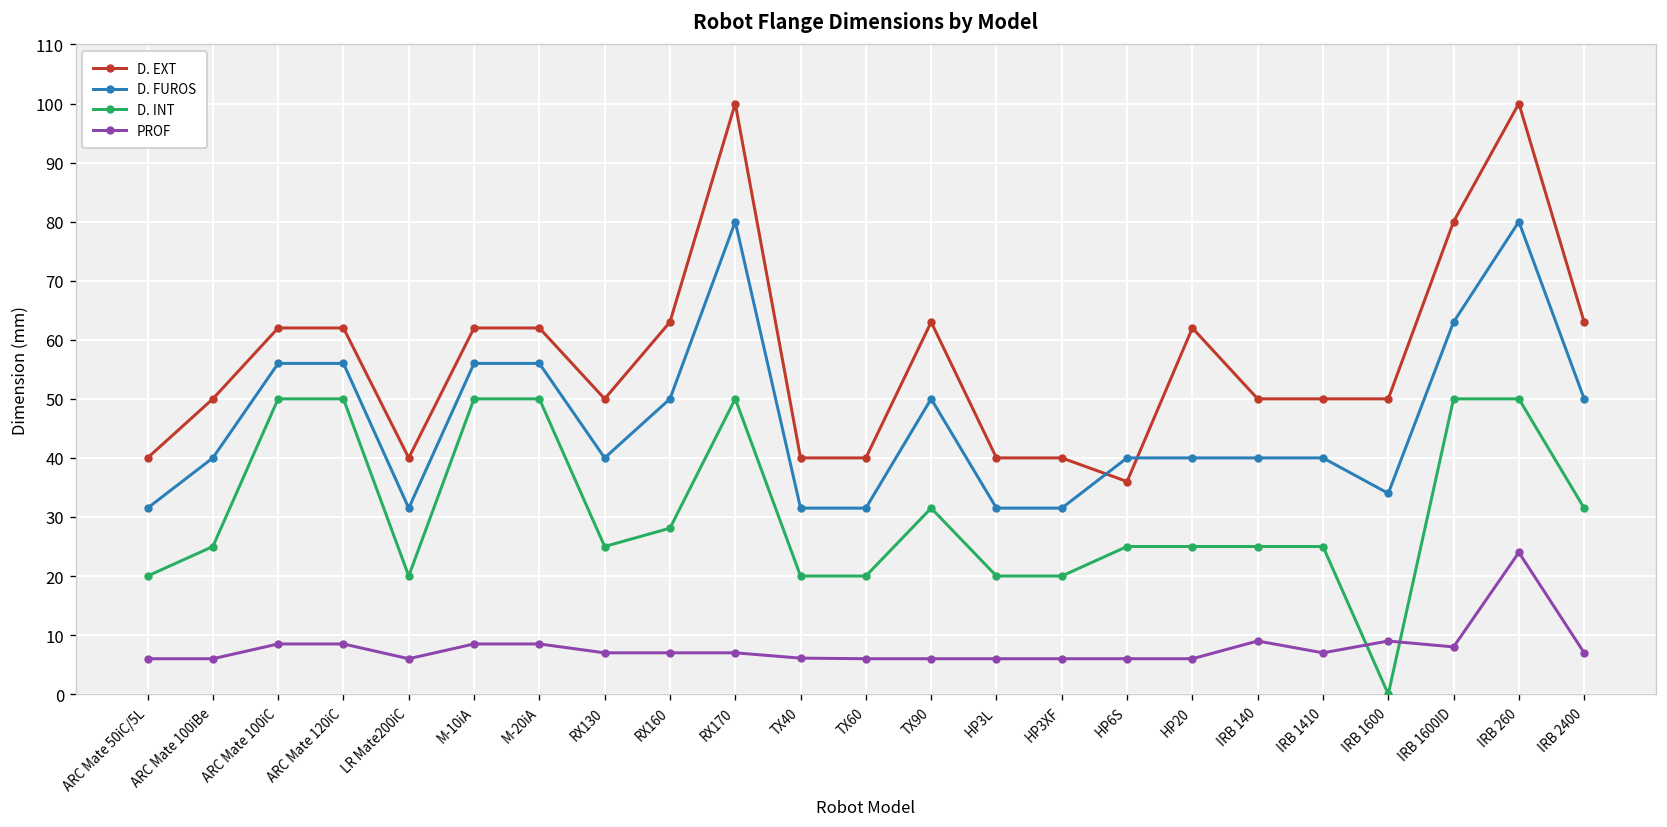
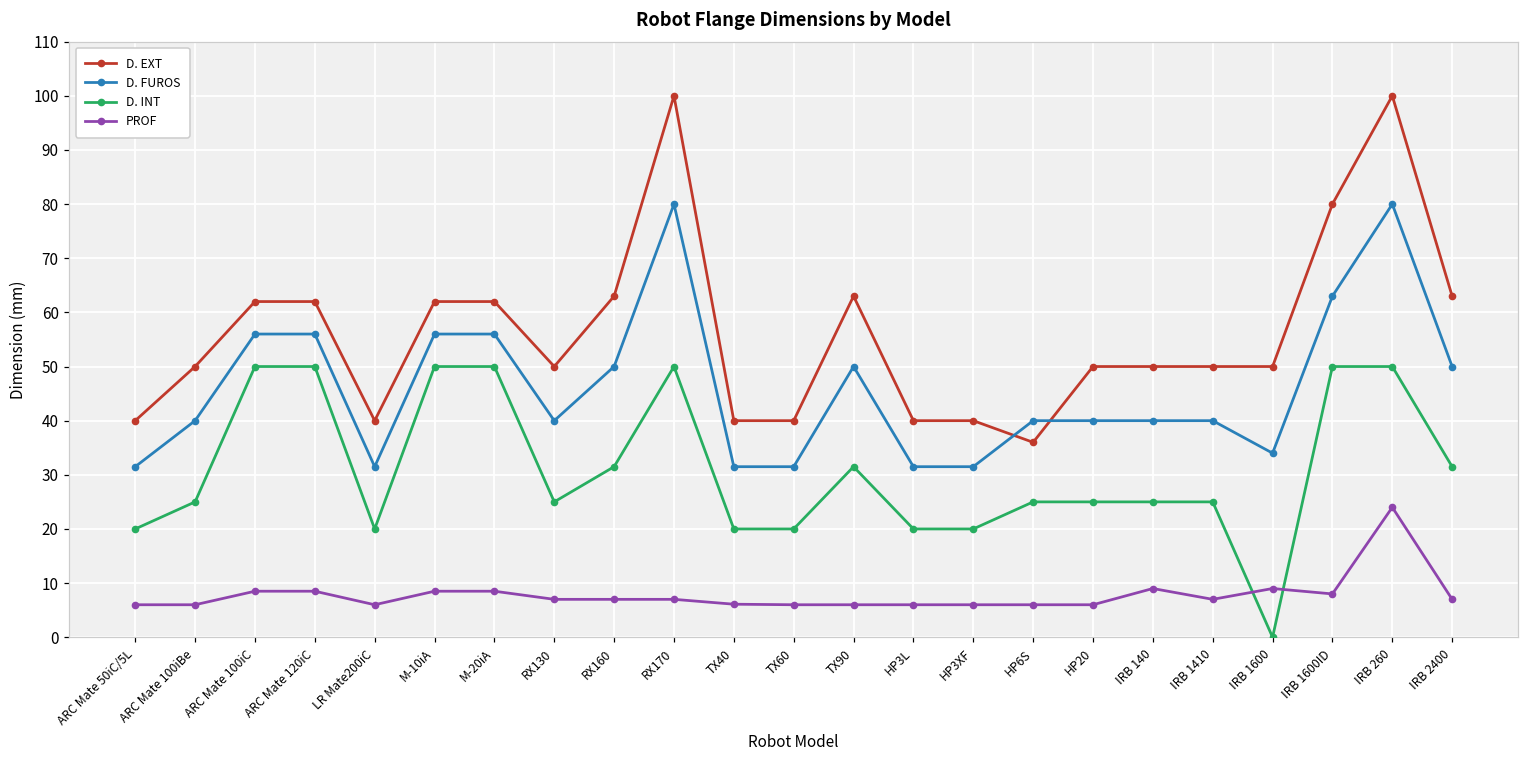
D. INT, RX160: 28 -> 32
D. EXT, HP20: 62 -> 50
